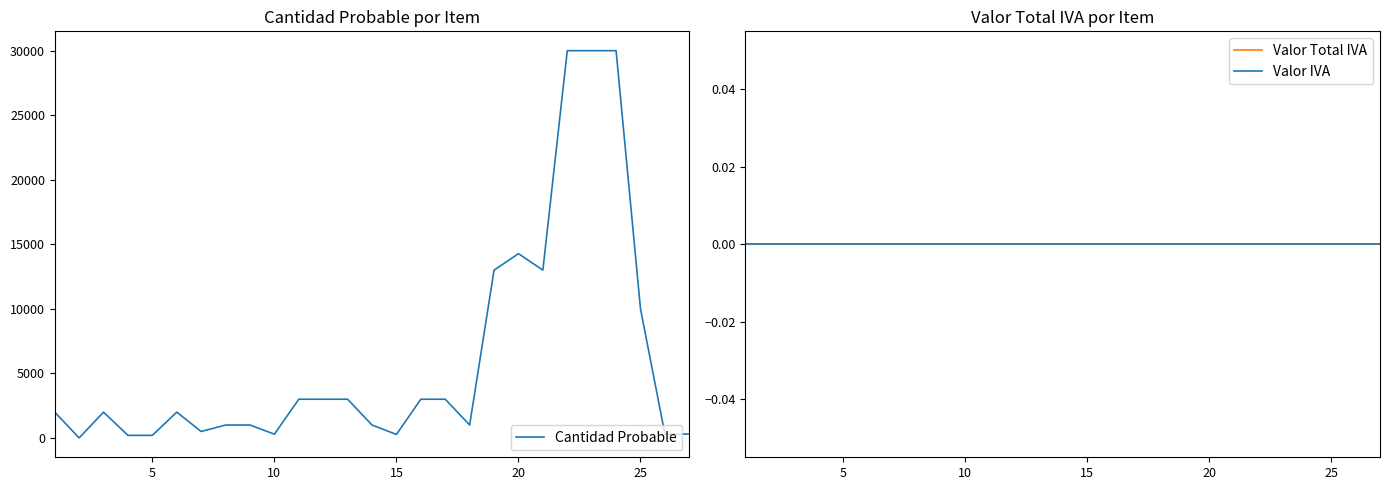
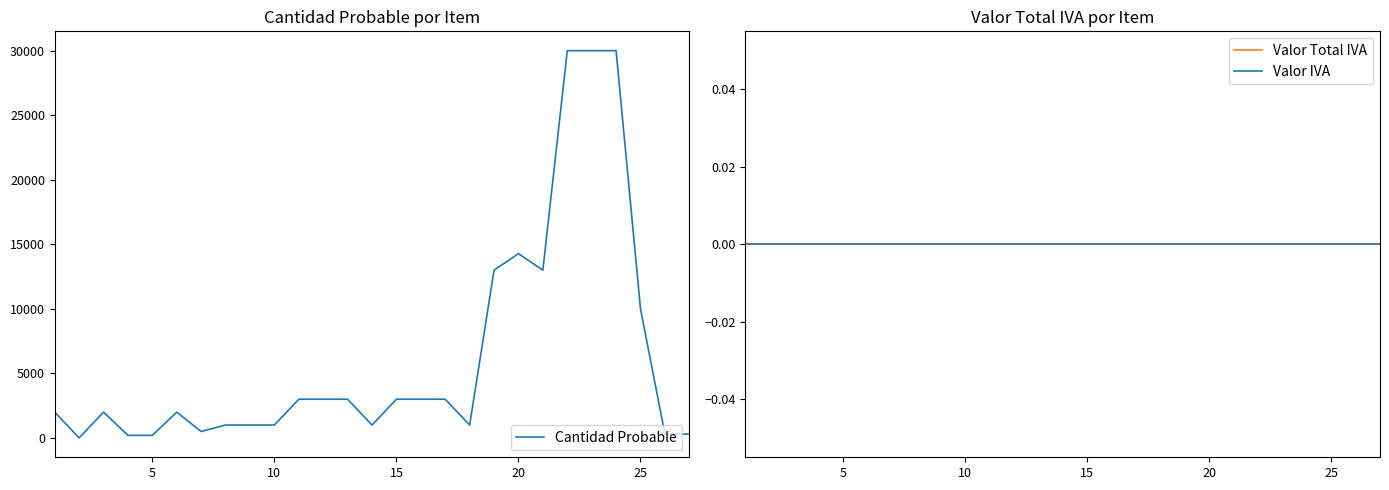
Cantidad Probable por Item, 10: 300 -> 1000
Cantidad Probable por Item, 15: 300 -> 3000
